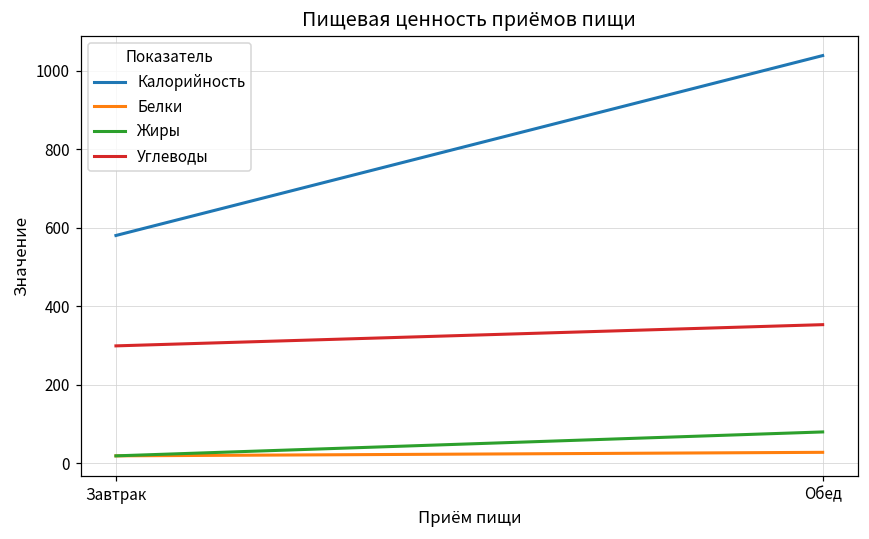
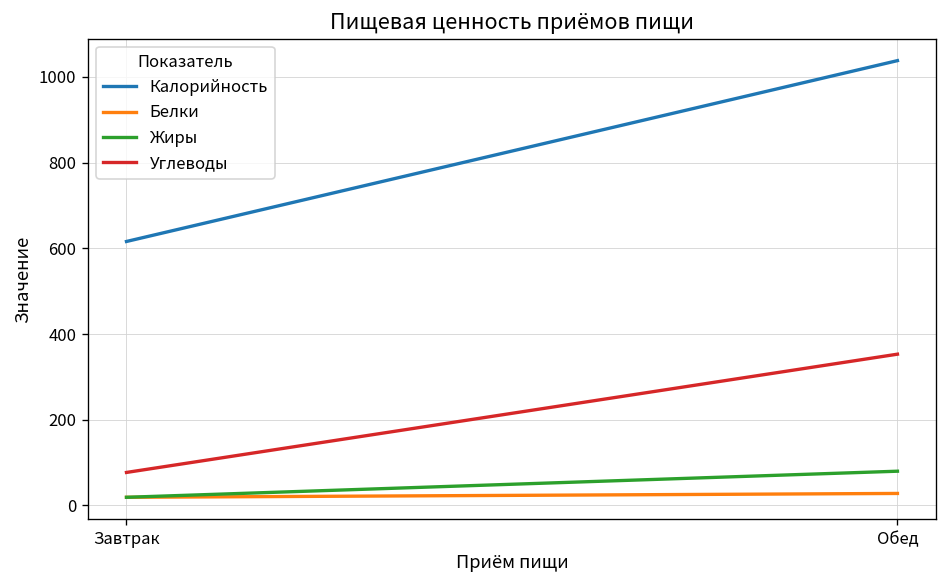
Калорийность, Завтрак: 580 -> 620
Углеводы, Завтрак: 300 -> 80
